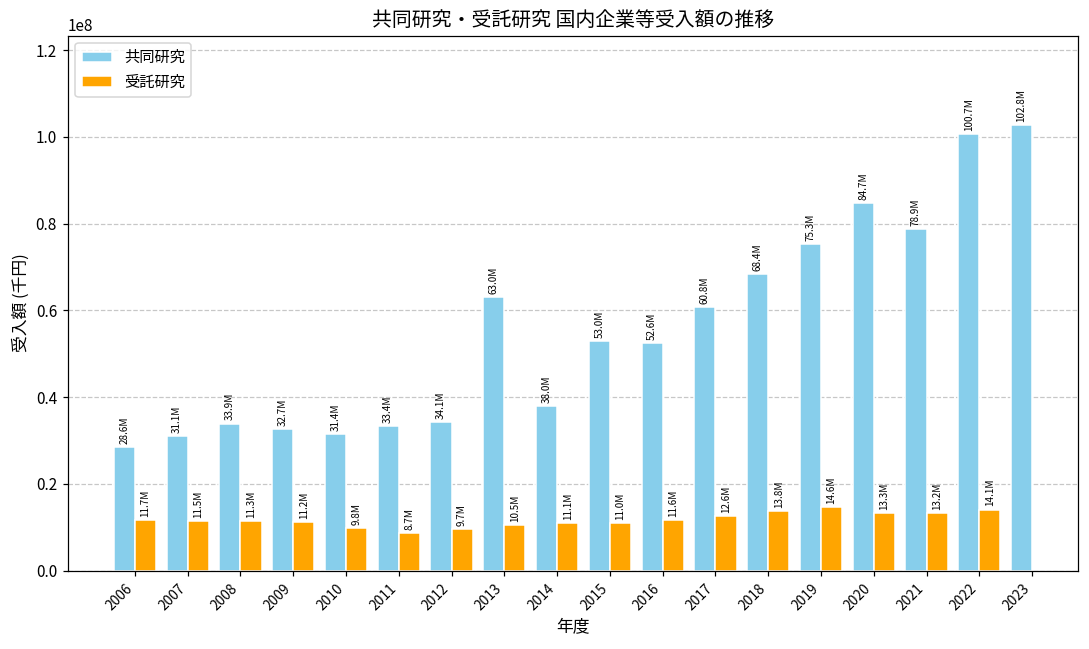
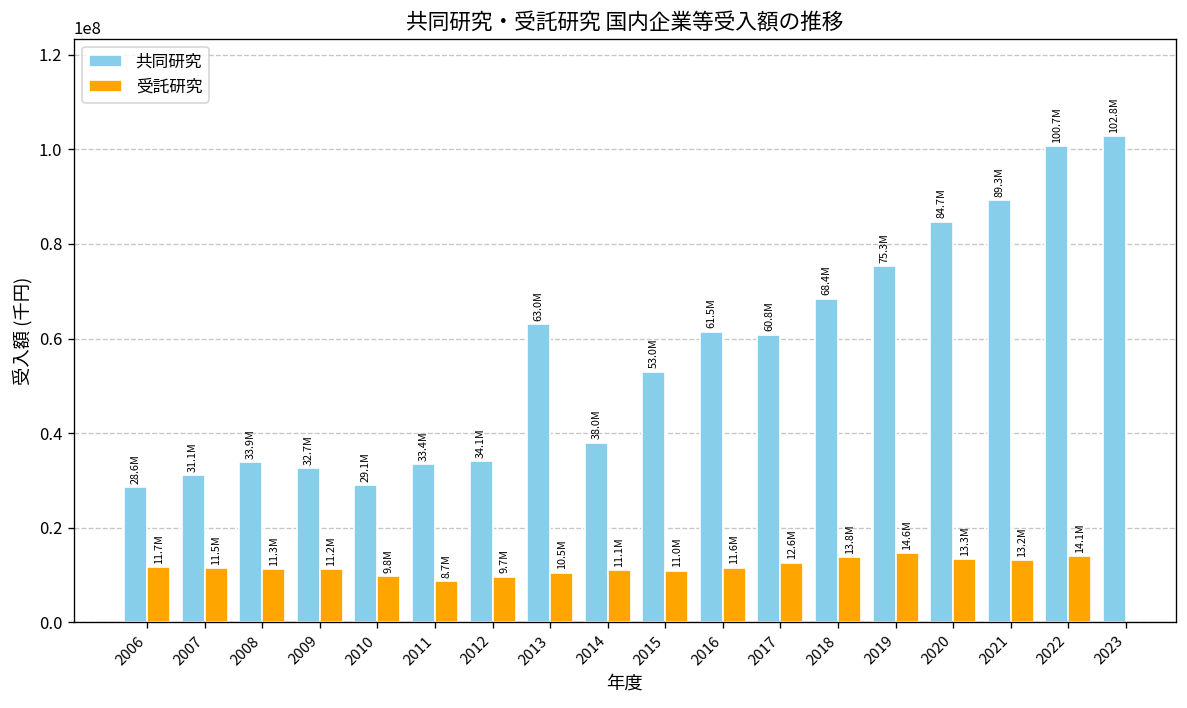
共同研究, 2010: 31.4M -> 29.1M
共同研究, 2016: 52.6M -> 61.5M
共同研究, 2021: 78.9M -> 89.3M
